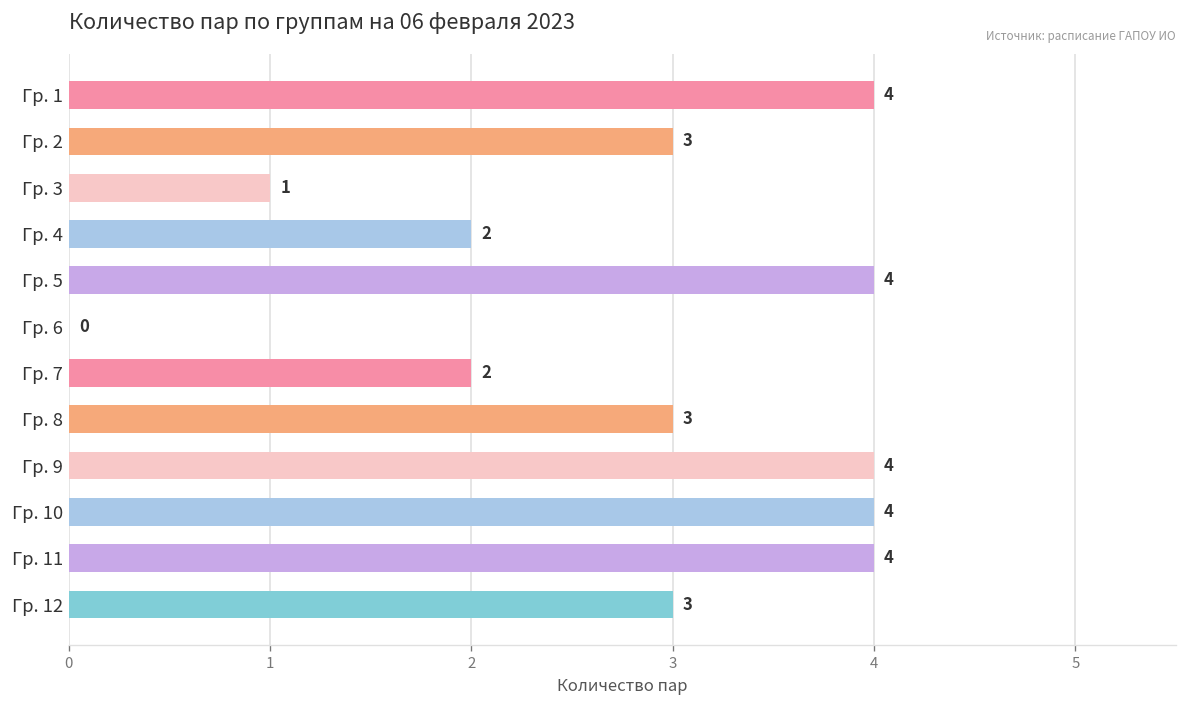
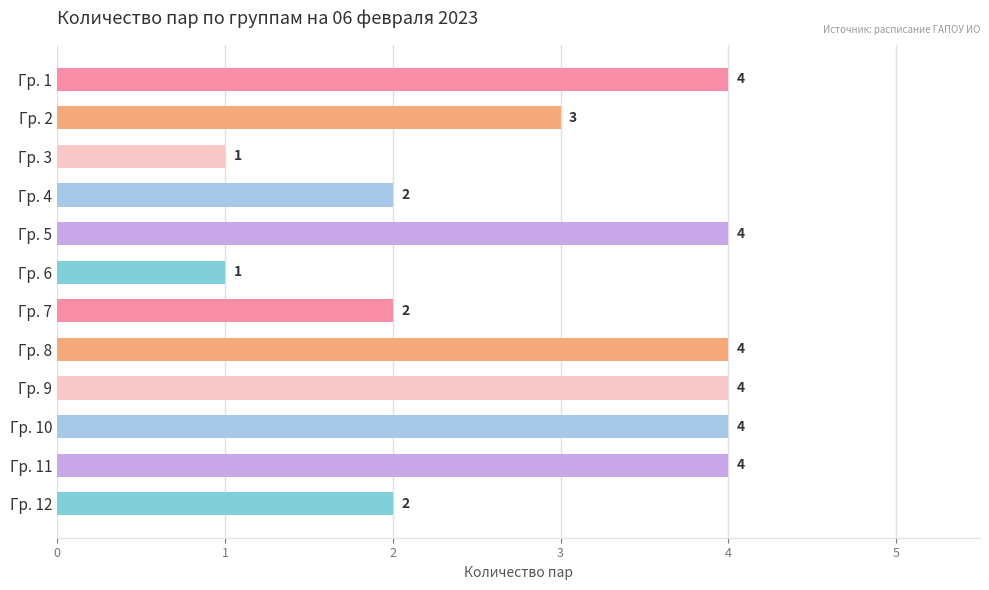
Гр. 6: 0 -> 1
Гр. 8: 3 -> 4
Гр. 12: 3 -> 2
